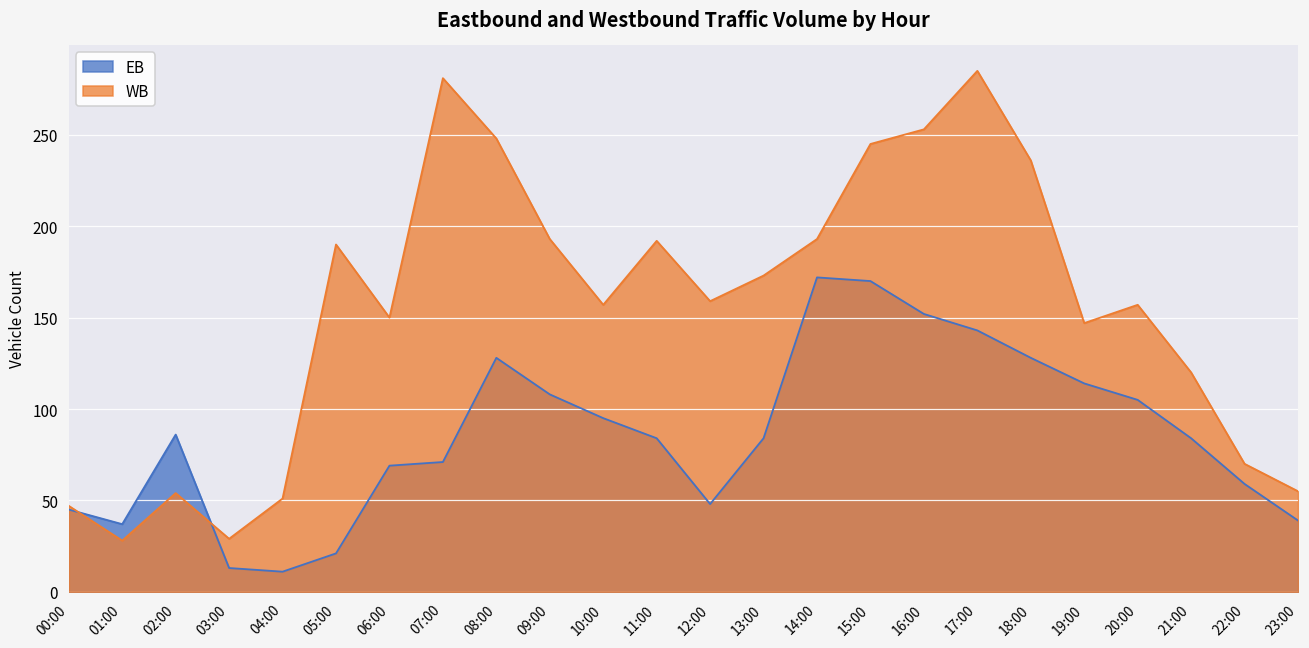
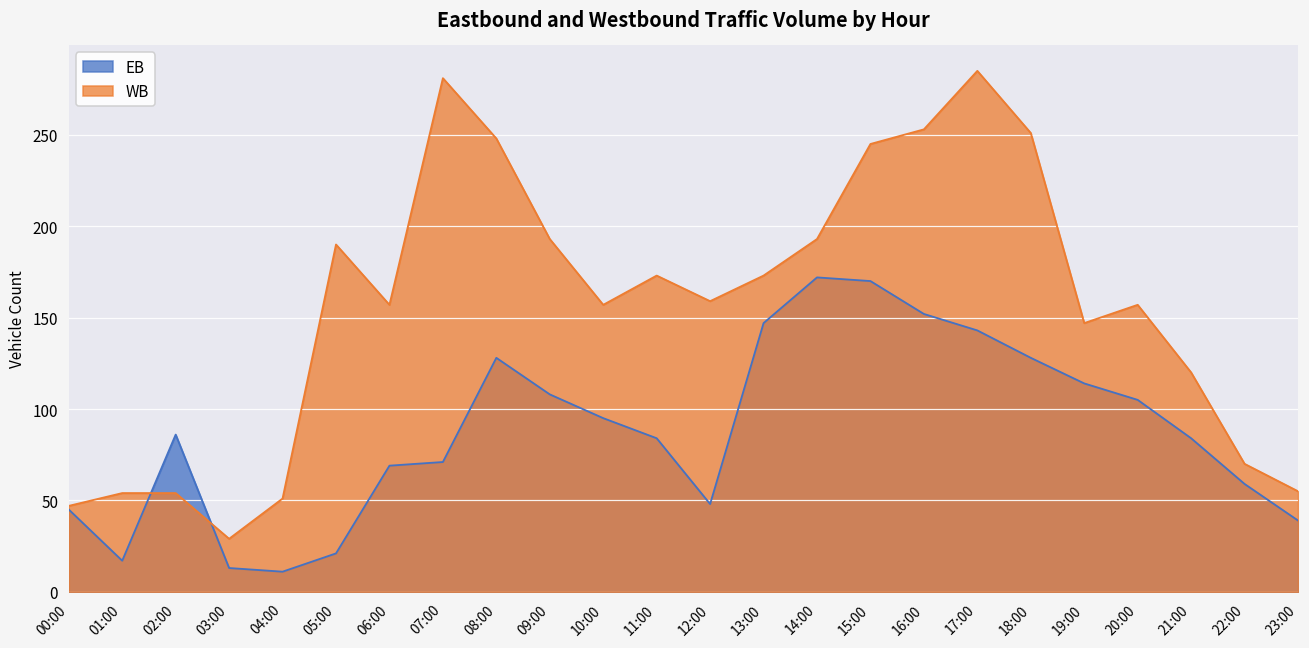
EB, 01:00: 37 -> 17
WB, 01:00: 28 -> 54
WB, 06:00: 150 -> 157
WB, 11:00: 192 -> 173
EB, 13:00: 84 -> 147
WB, 18:00: 236 -> 251
